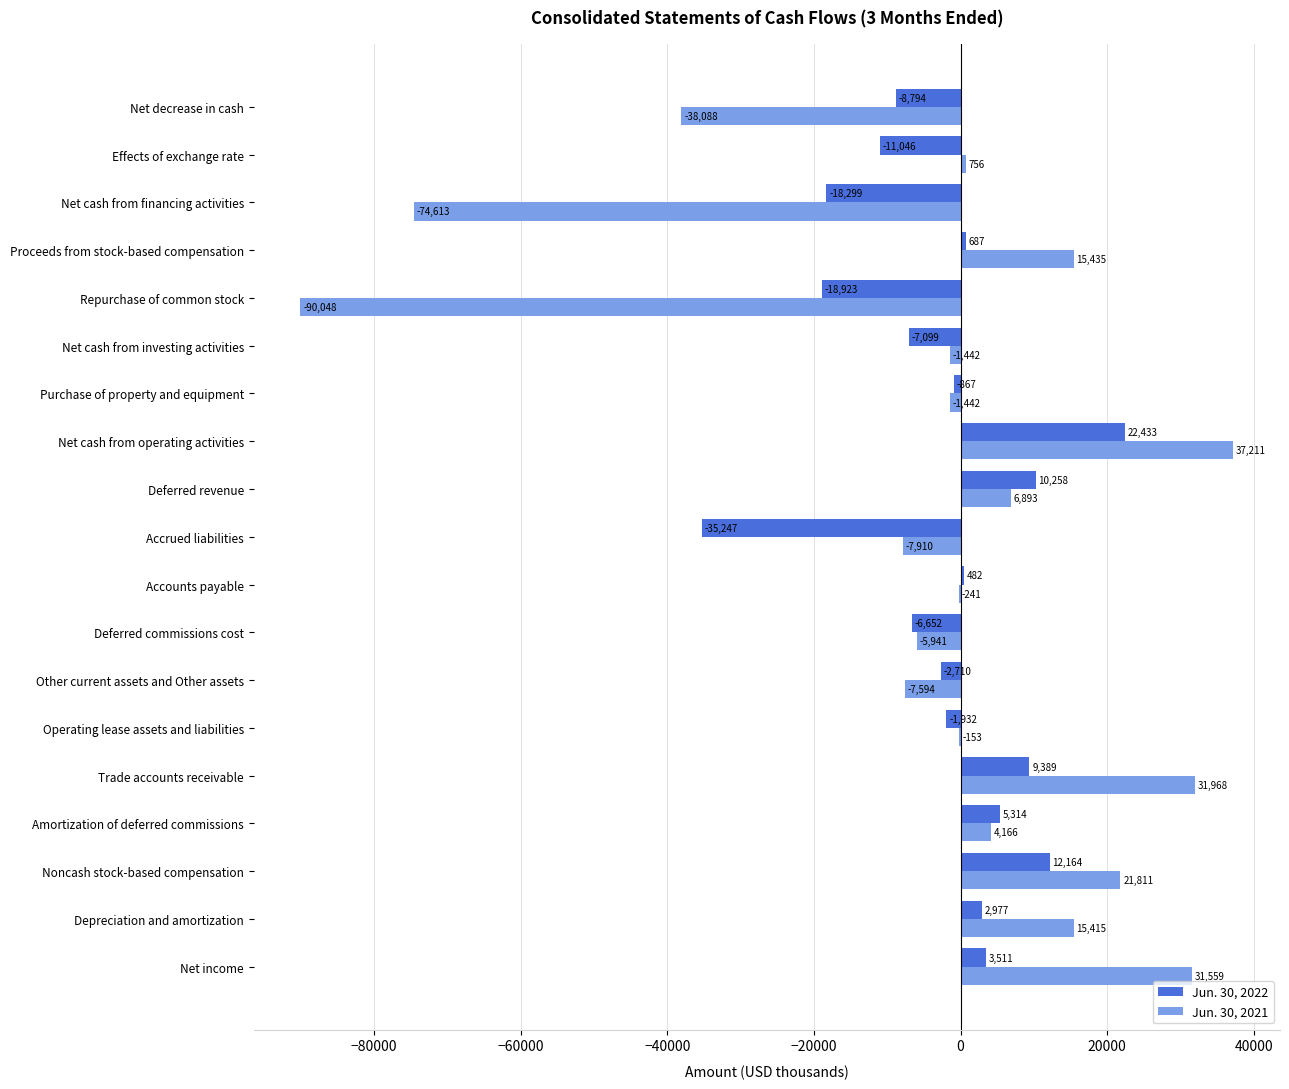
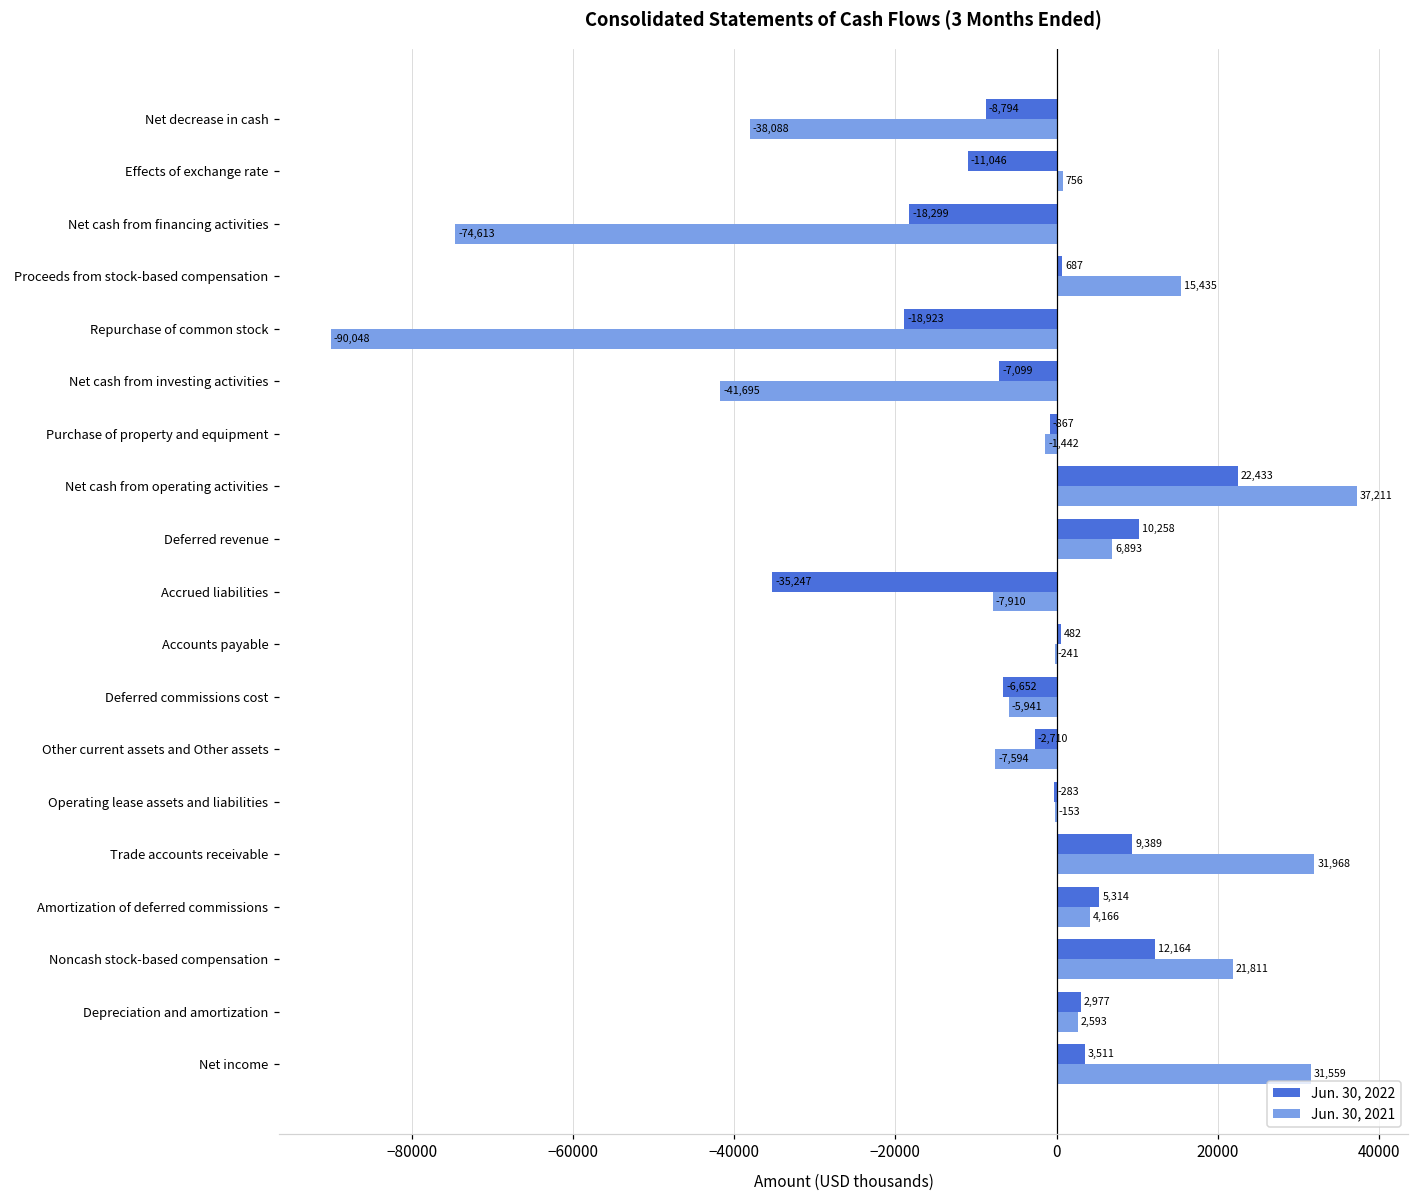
Jun. 30, 2021, Net cash from investing activities: -1,442 -> -41,695
Jun. 30, 2022, Operating lease assets and liabilities: -1,932 -> -283
Jun. 30, 2021, Depreciation and amortization: 15,415 -> 2,593
